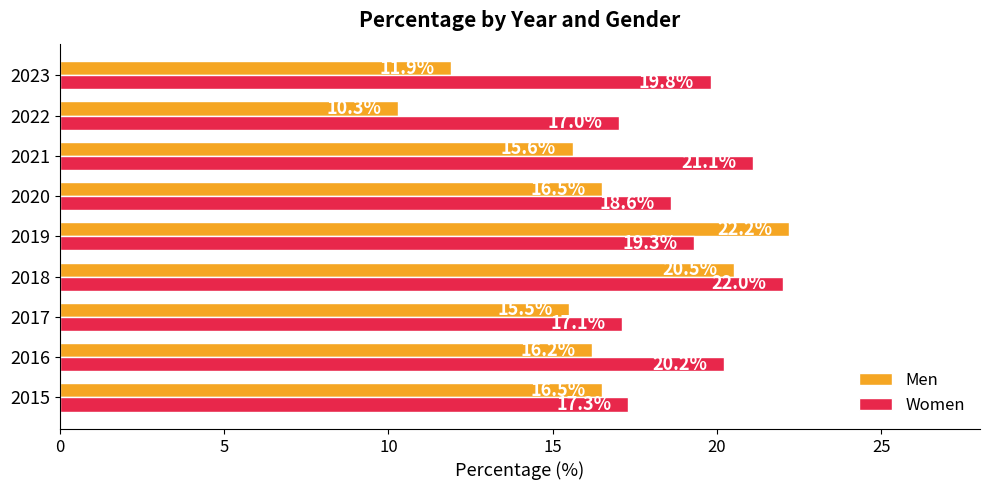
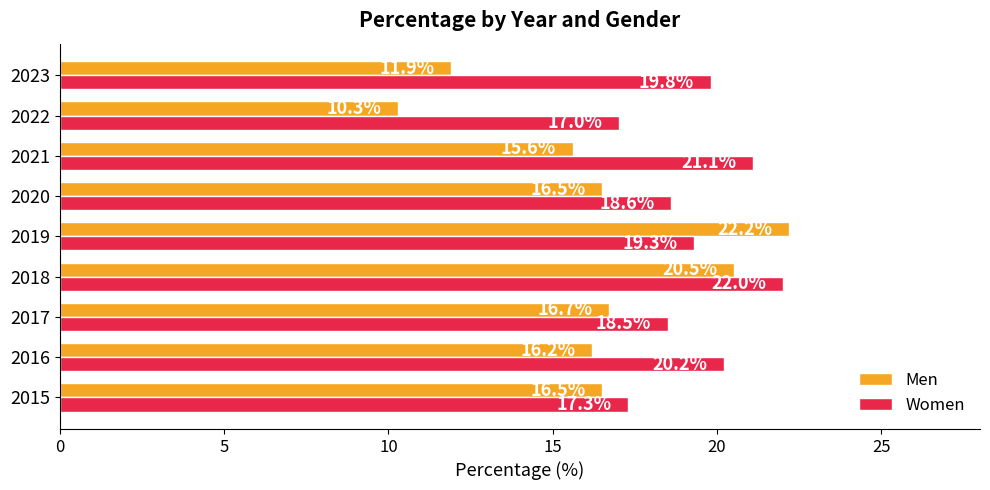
Men, 2017: 15.5% -> 16.7%
Women, 2017: 17.1% -> 18.5%
